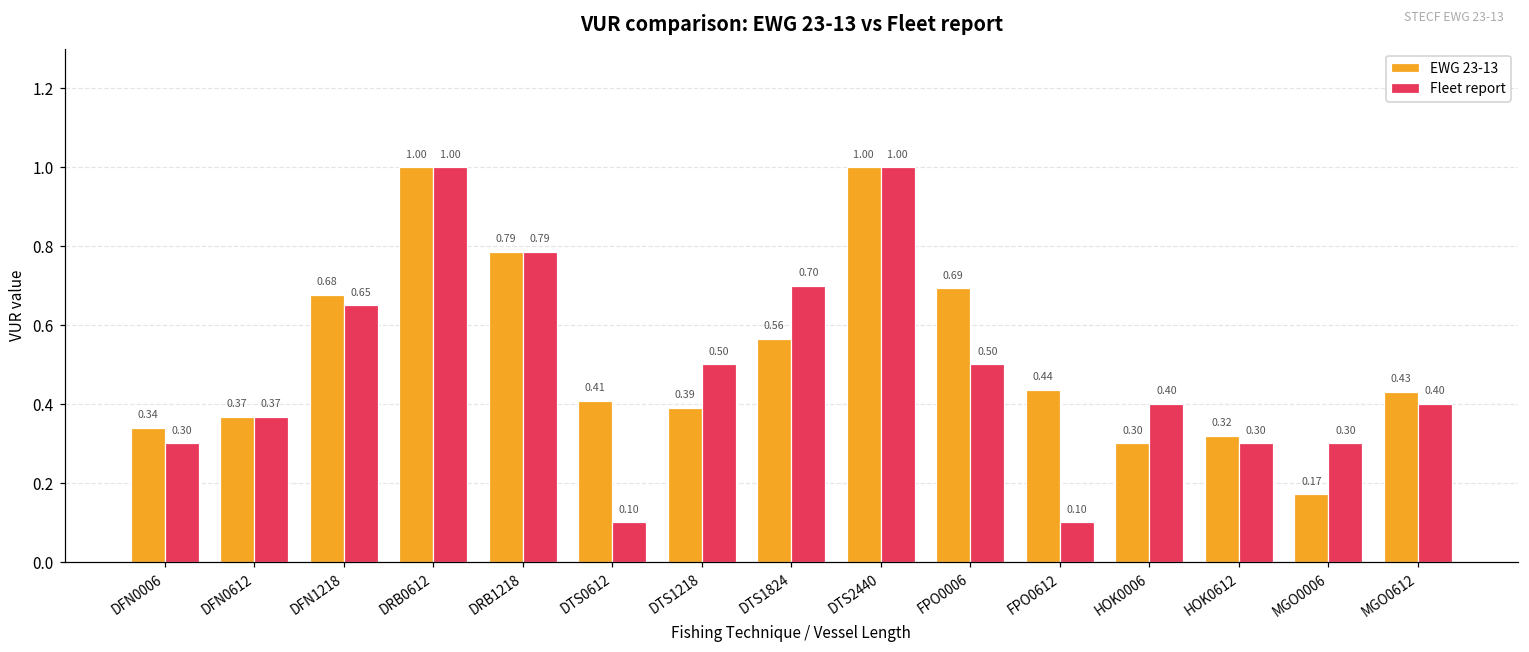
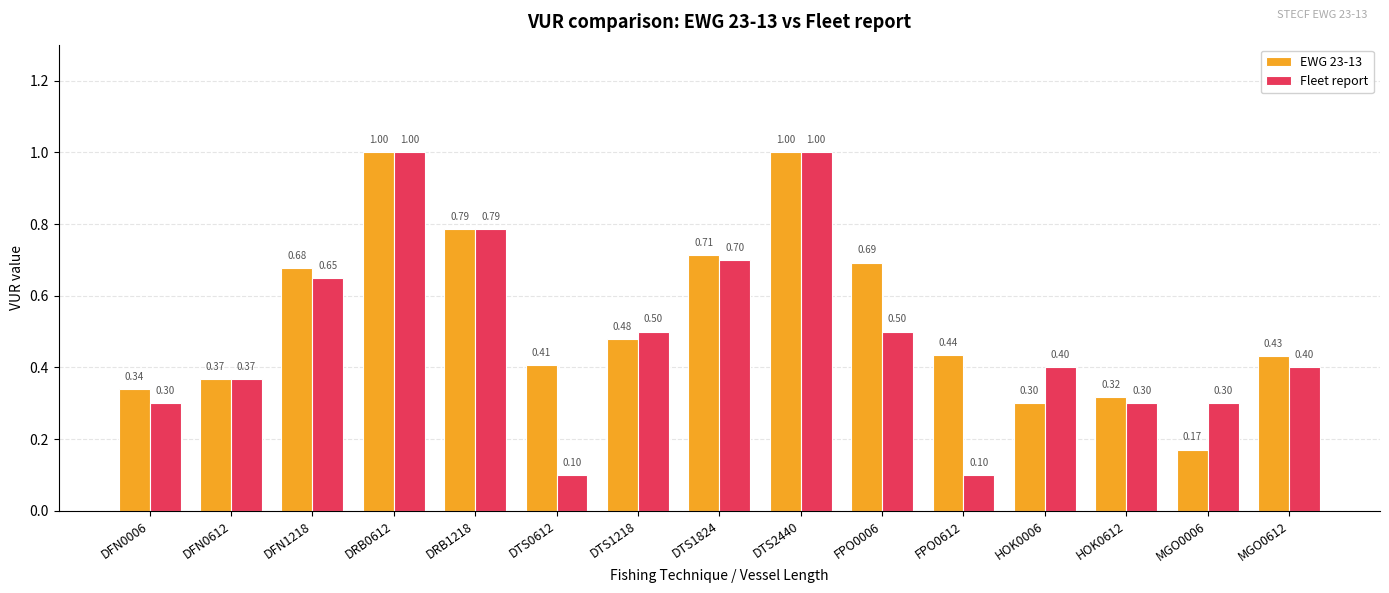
EWG 23-13, DTS1218: 0.39 -> 0.48
EWG 23-13, DTS1824: 0.56 -> 0.71
